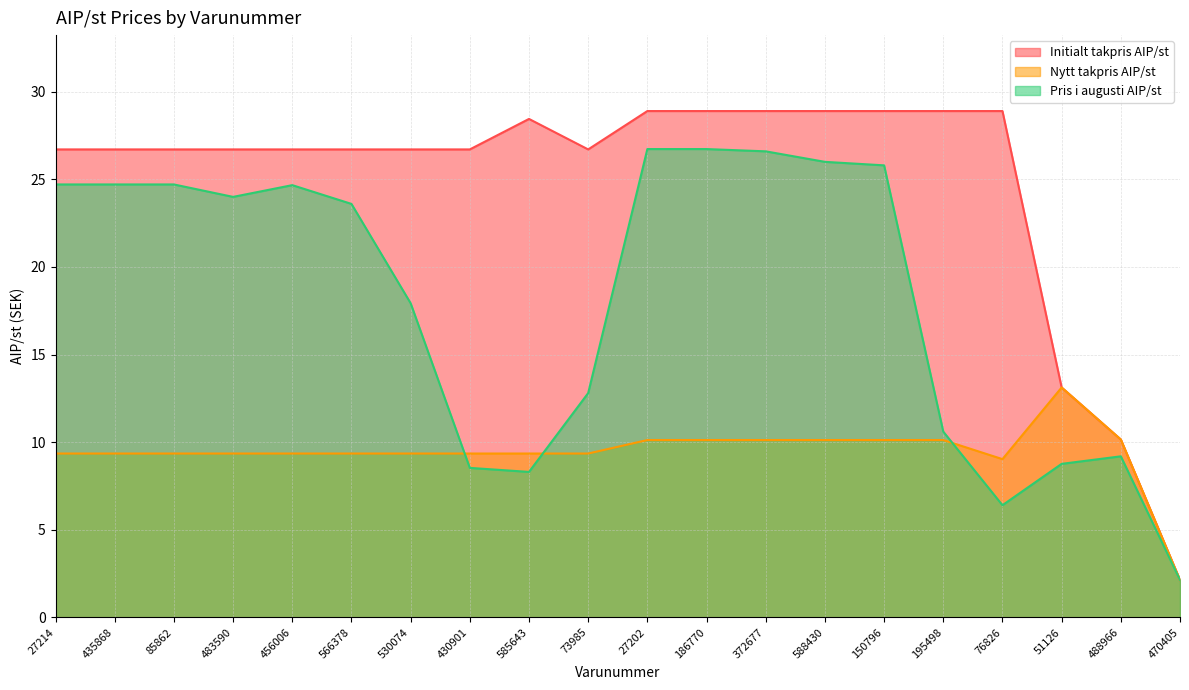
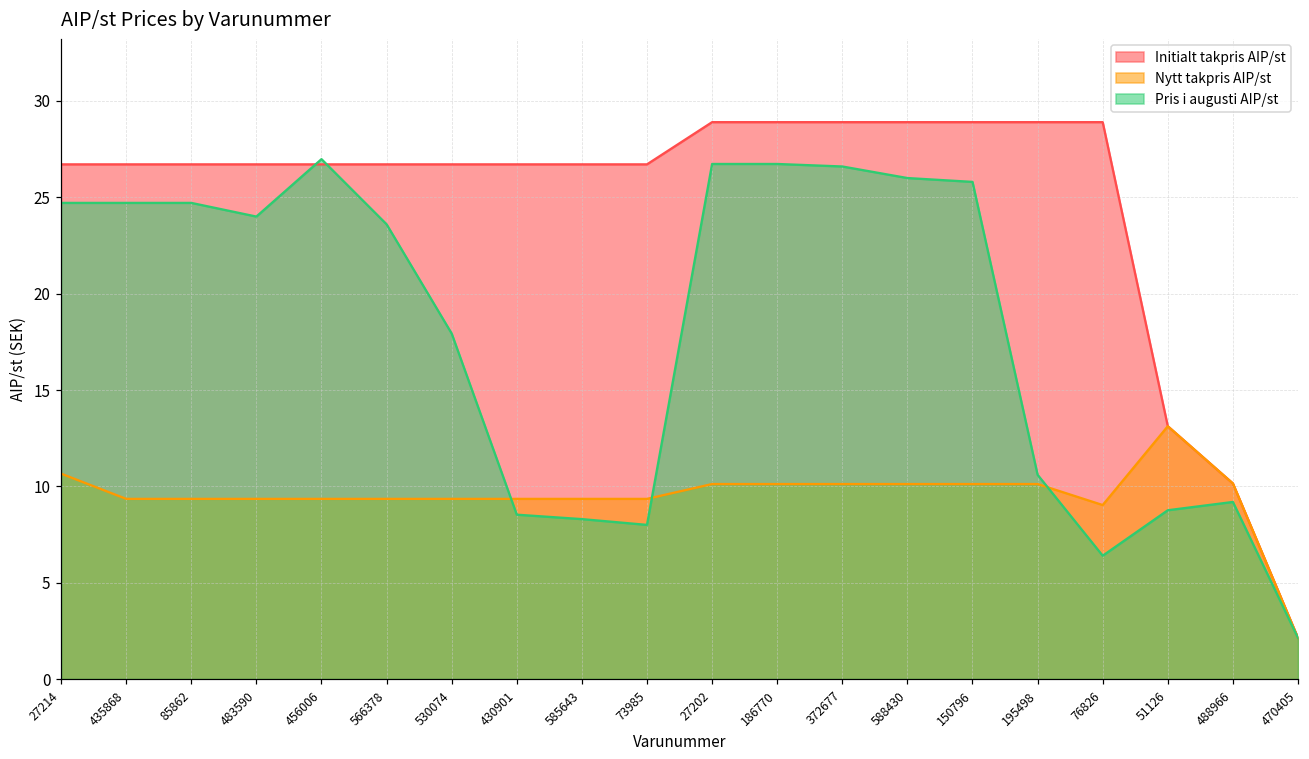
Nytt takpris AIP/st, 27214: 9.4 -> 10.7
Pris i augusti AIP/st, 456006: 24.7 -> 27.0
Initialt takpris AIP/st, 585643: 28.5 -> 26.7
Pris i augusti AIP/st, 73985: 12.8 -> 8.0
